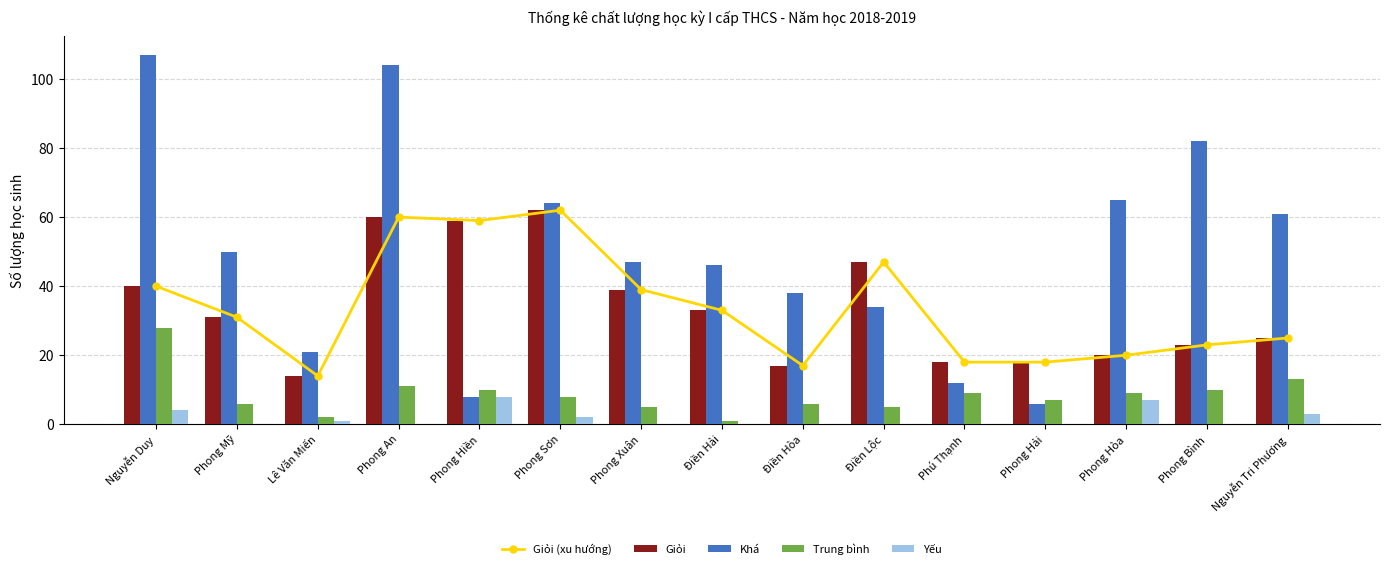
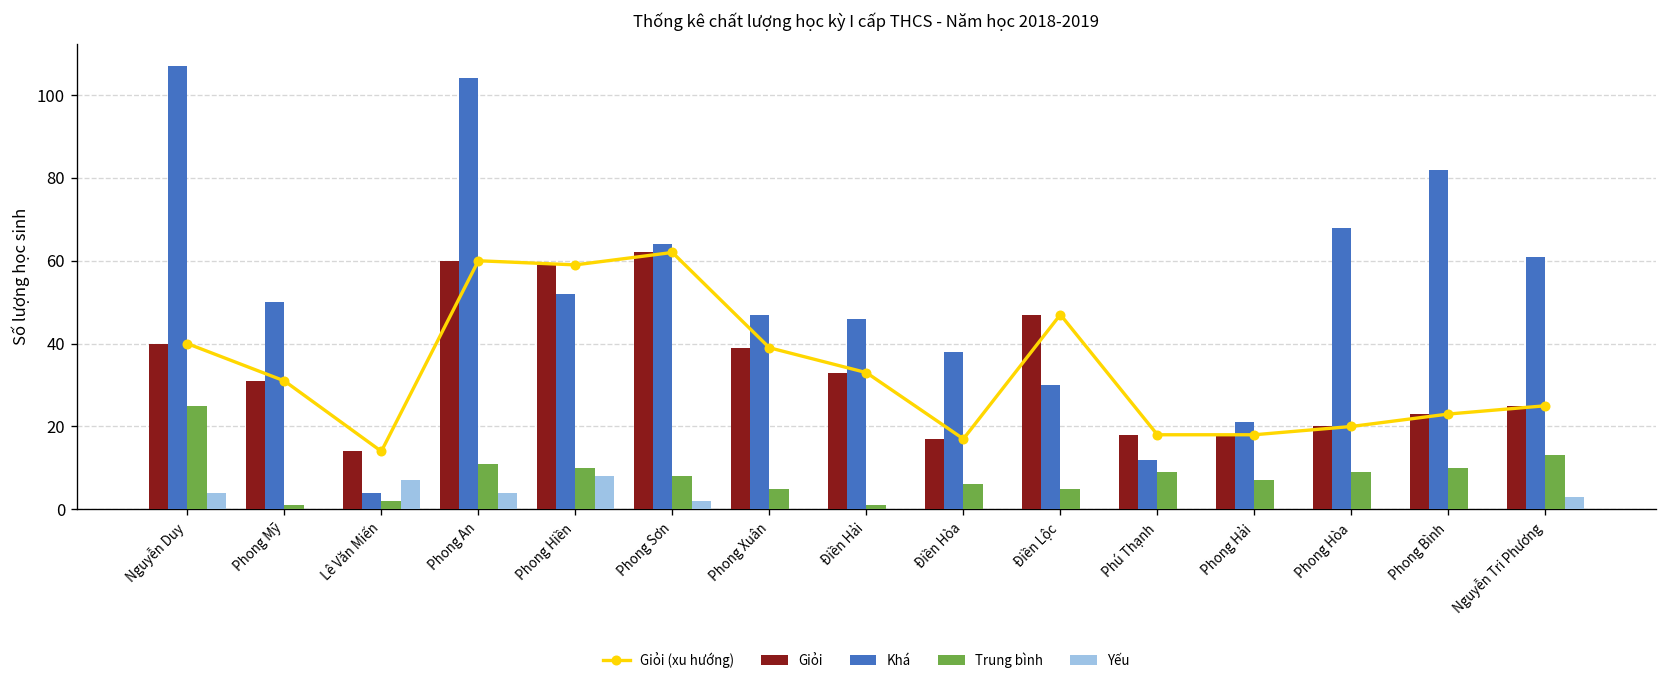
Trung bình, Nguyễn Duy: 28 -> 25
Trung bình, Phong Mỹ: 6 -> 1
Khá, Lê Văn Miến: 21 -> 4
Yếu, Lê Văn Miến: 1 -> 7
Yếu, Phong An: 0 -> 4
Khá, Phong Hiền: 8 -> 52
Khá, Điền Lộc: 34 -> 30
Khá, Phong Hải: 6 -> 21
Khá, Phong Hòa: 65 -> 68
Yếu, Phong Hòa: 7 -> 0
